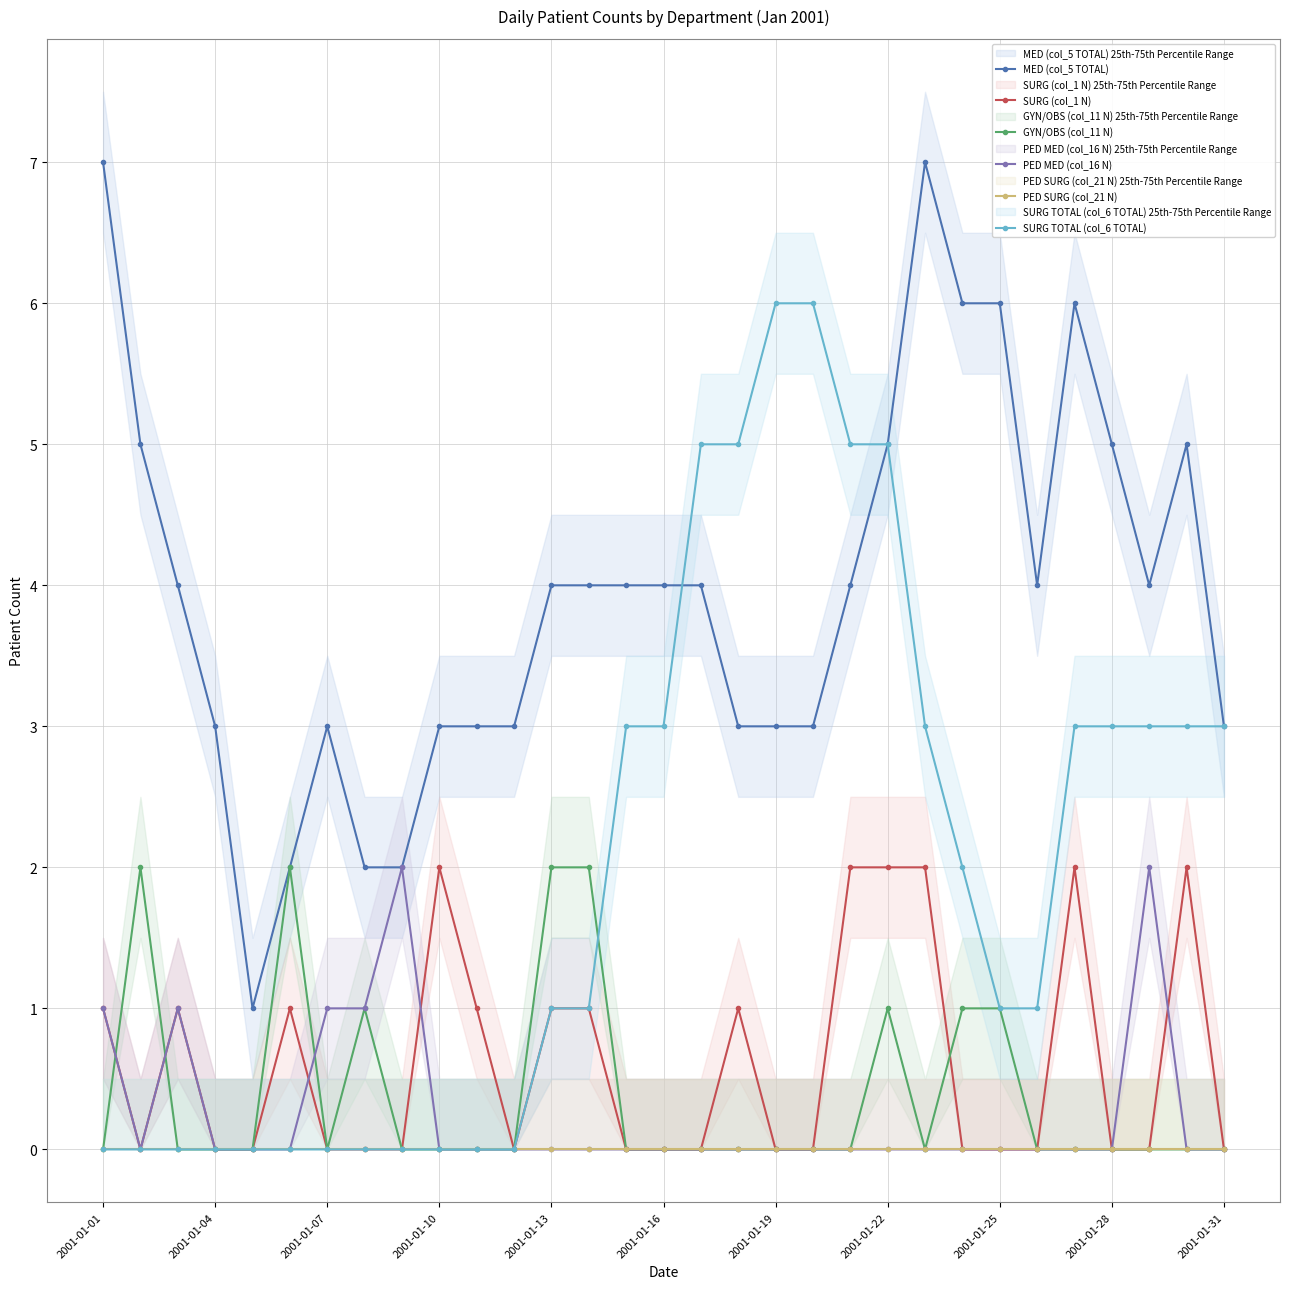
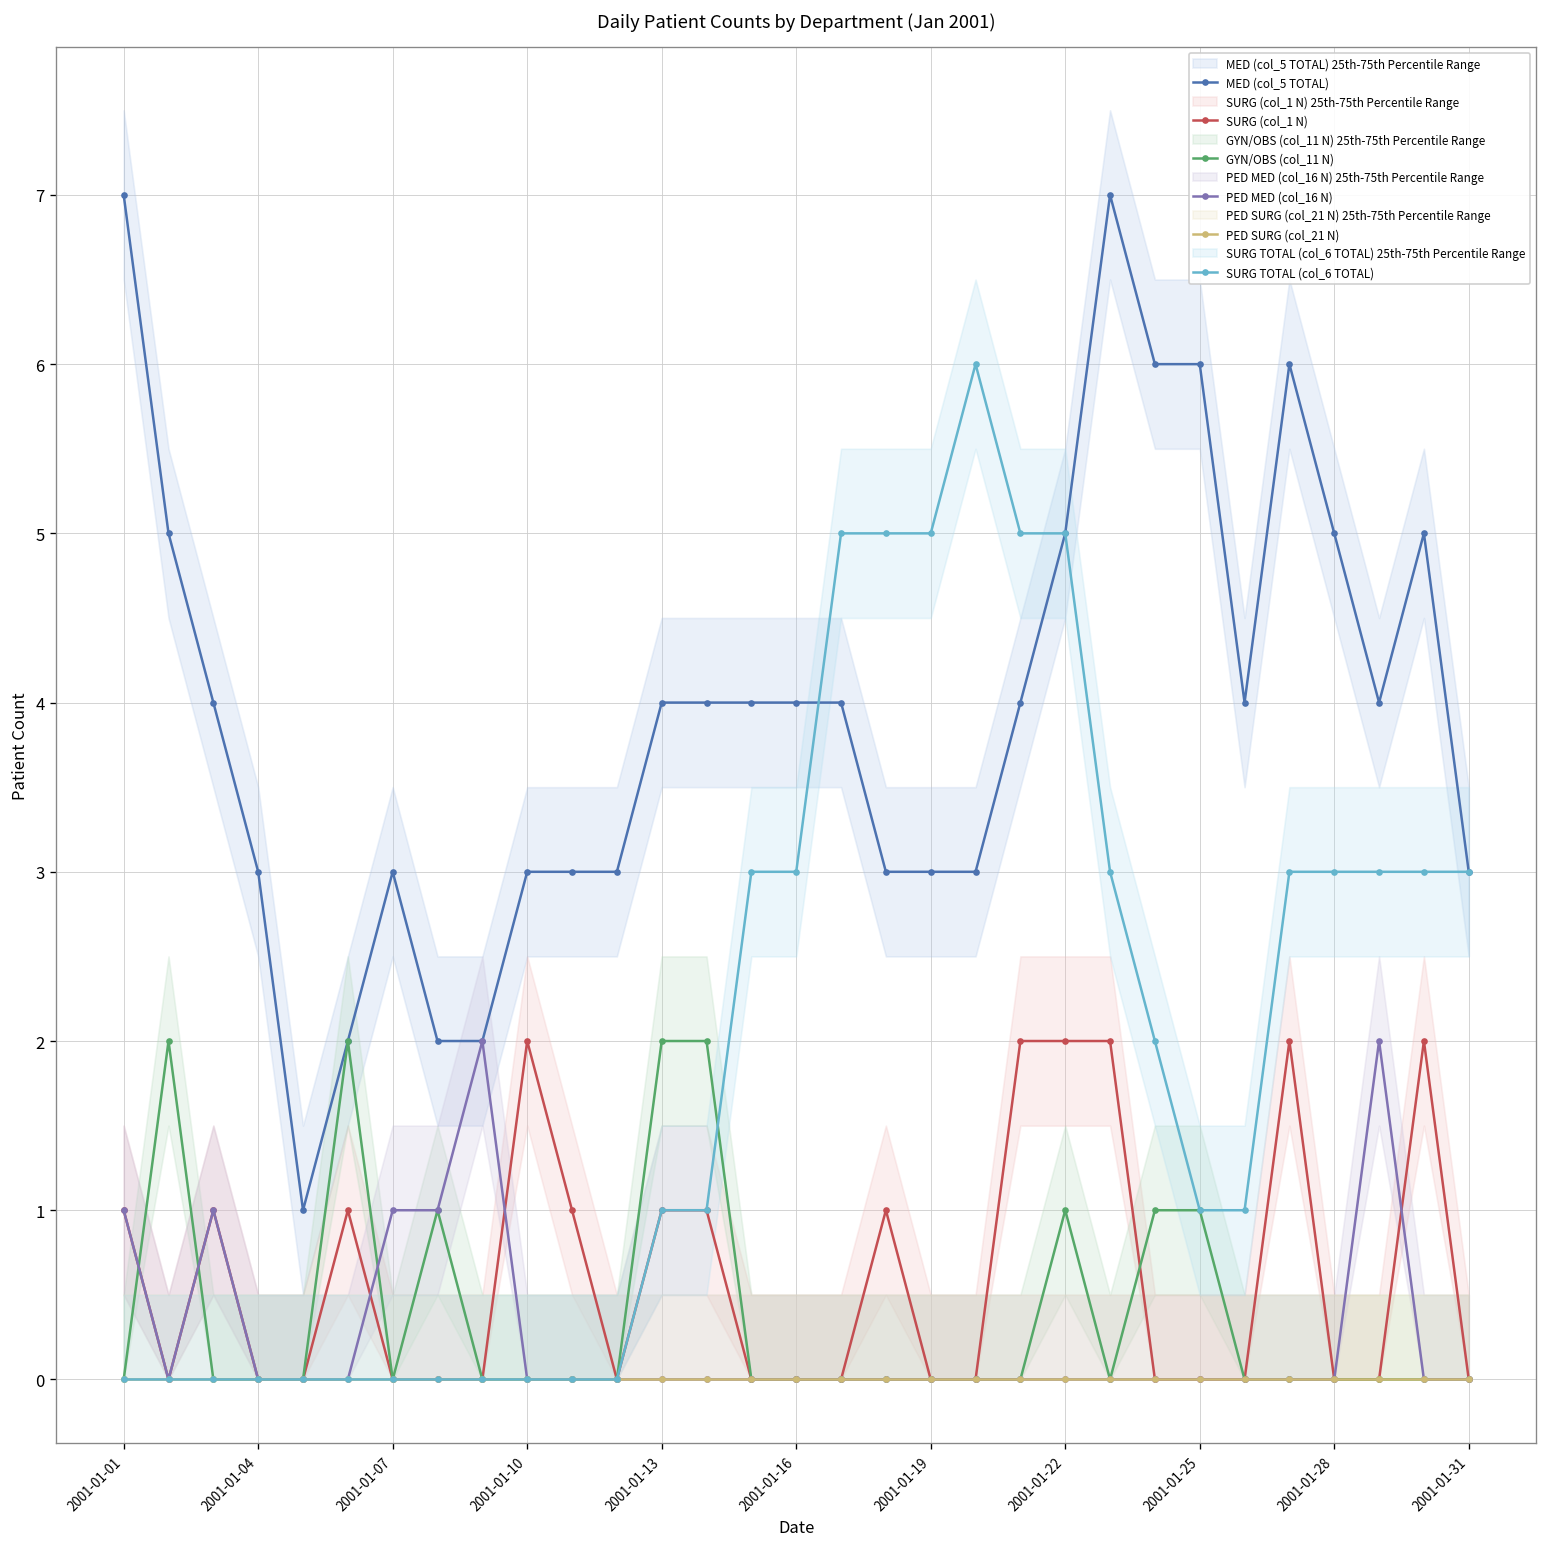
SURG TOTAL (col_6 TOTAL), 2001-01-19: 6 -> 5
